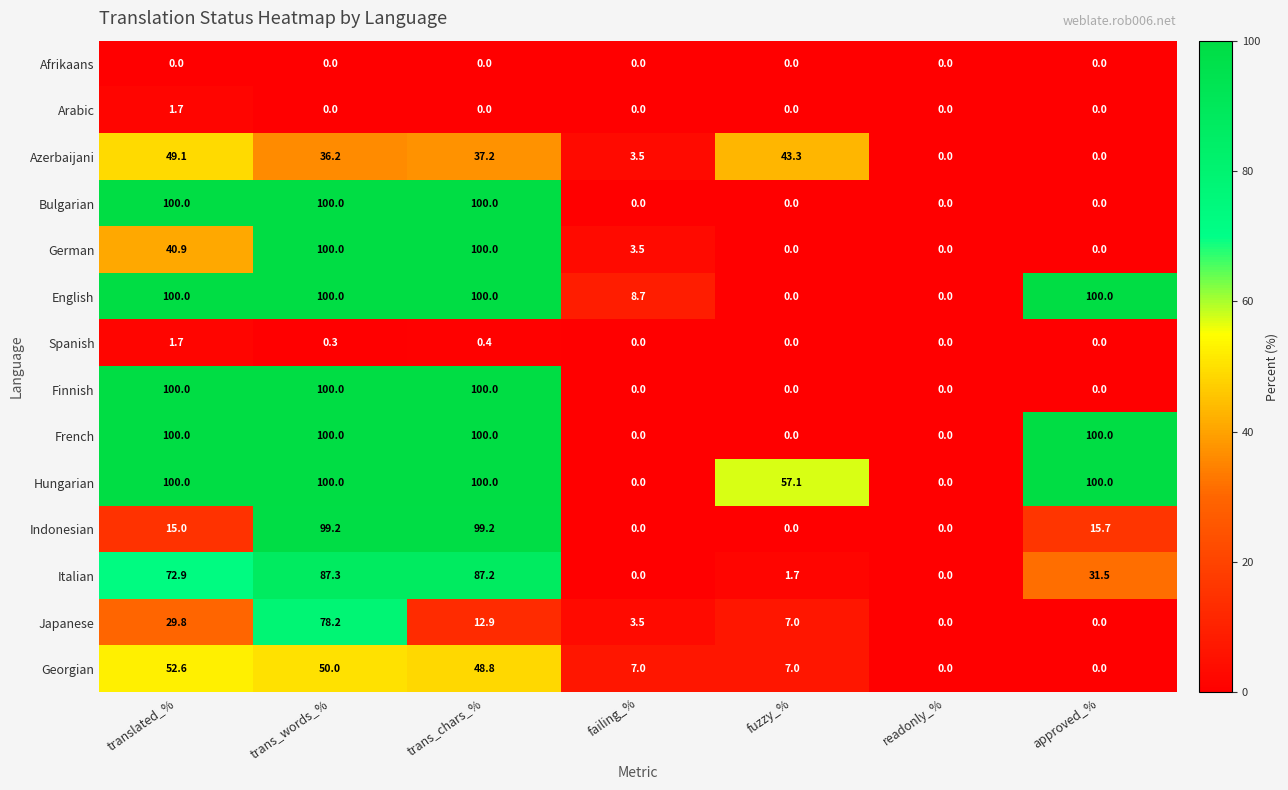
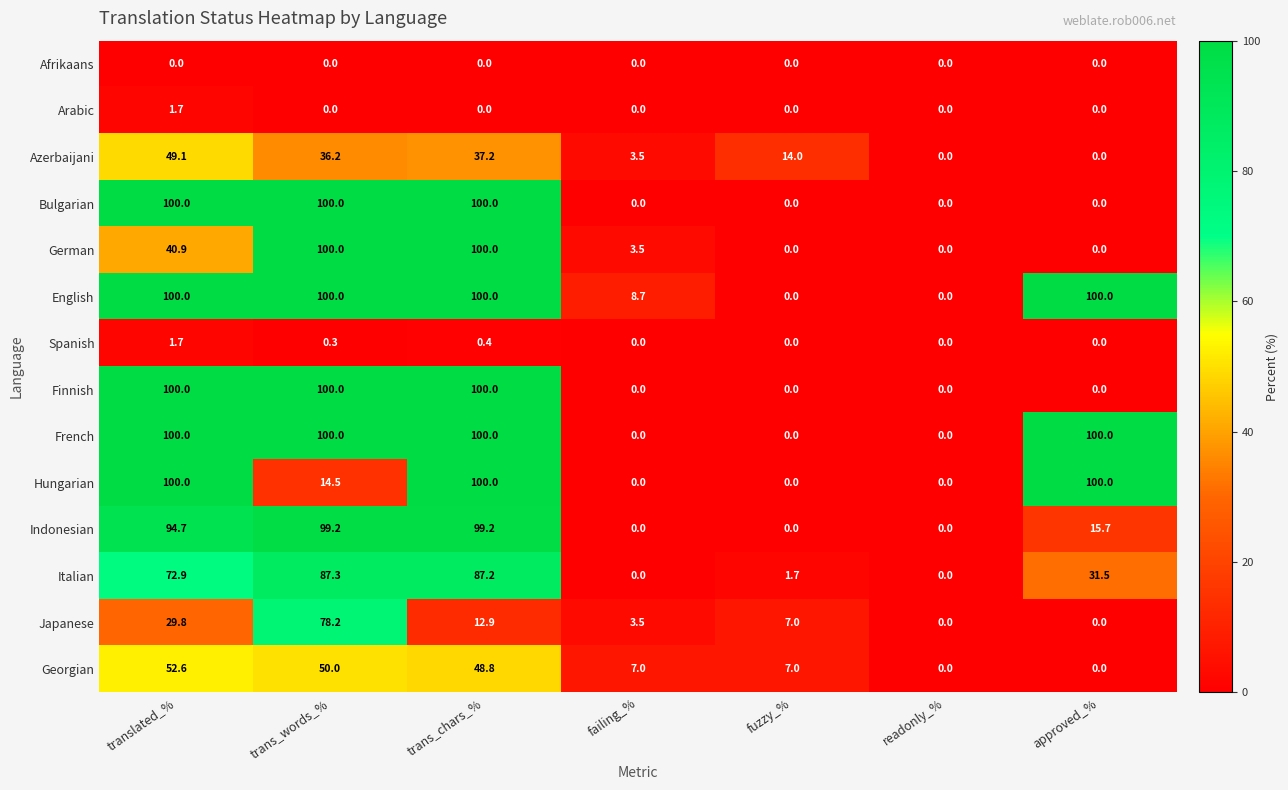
Azerbaijani, fuzzy_%: 43.3 -> 14.0
Hungarian, trans_words_%: 100.0 -> 14.5
Hungarian, fuzzy_%: 57.1 -> 0.0
Indonesian, translated_%: 15.0 -> 94.7
